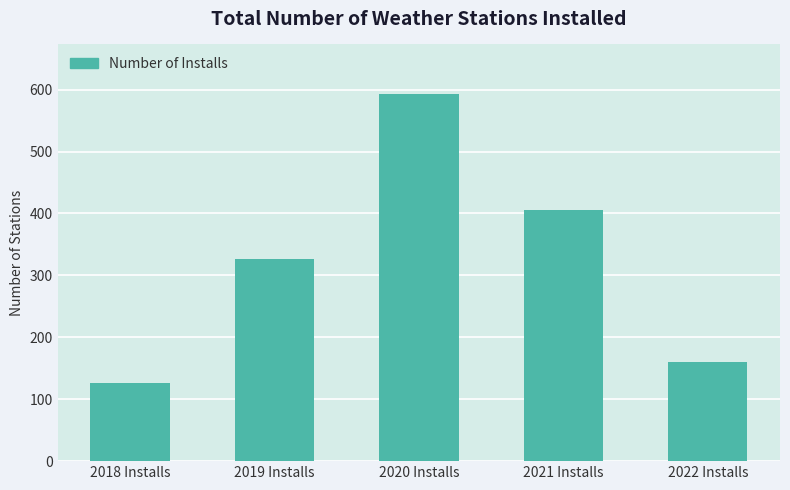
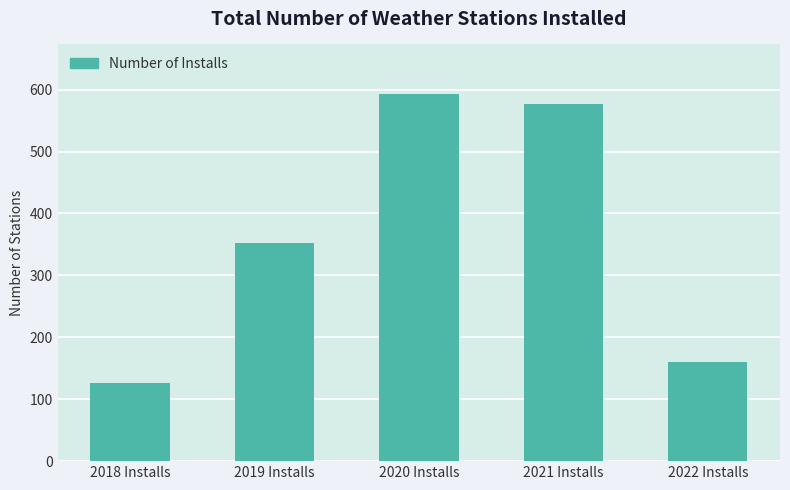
2019 Installs: 330 -> 350
2021 Installs: 410 -> 580
